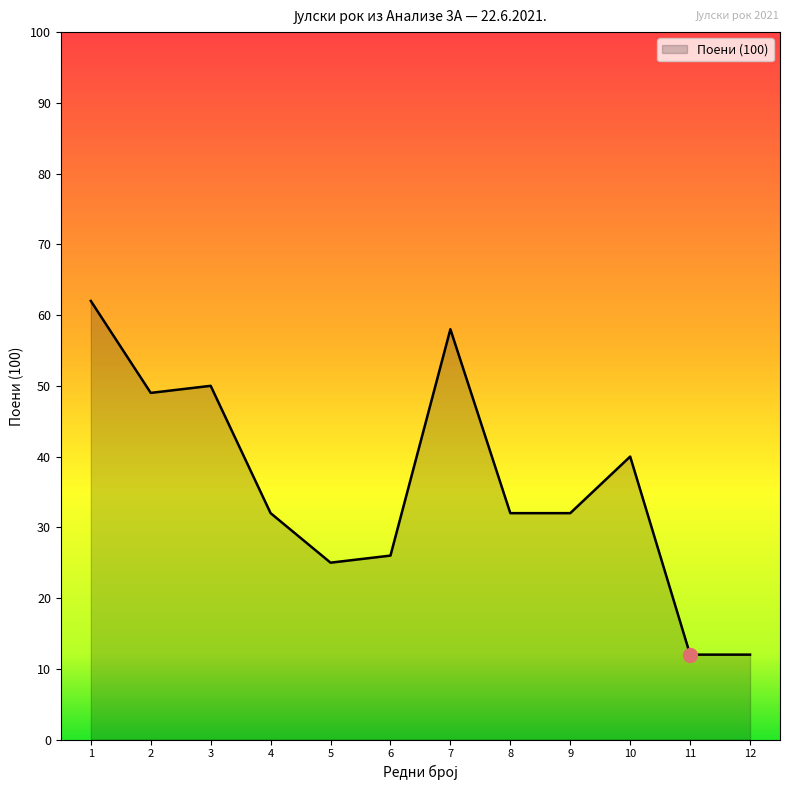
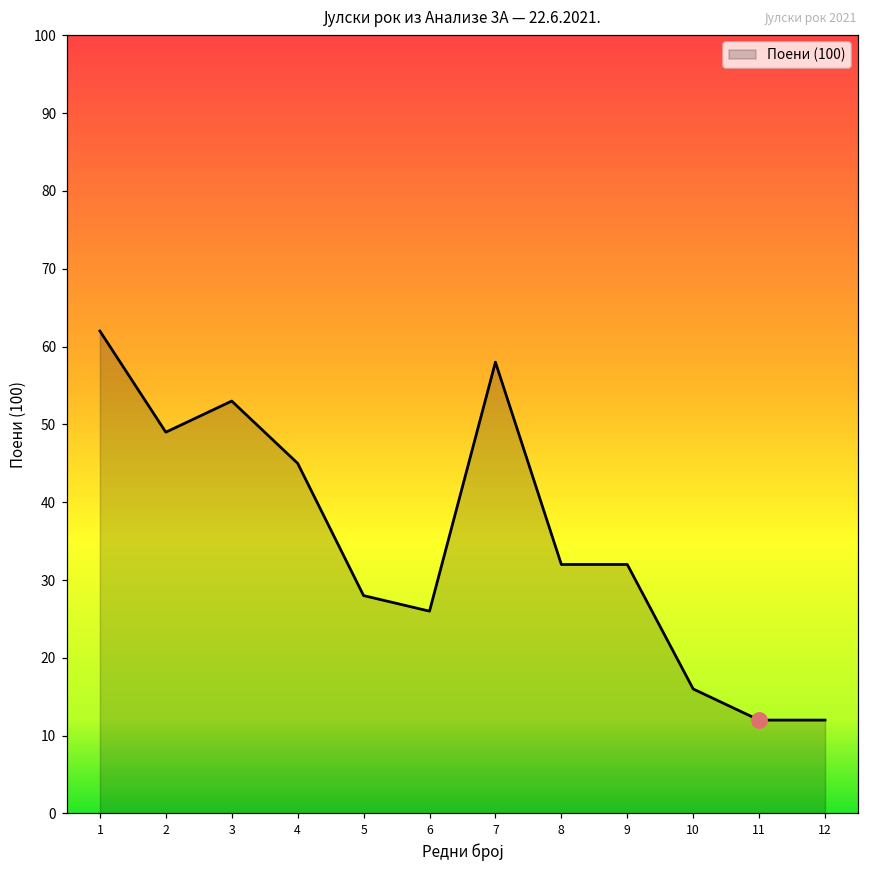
Поени (100), 3: 50 -> 53
Поени (100), 4: 32 -> 45
Поени (100), 5: 25 -> 28
Поени (100), 10: 40 -> 16
